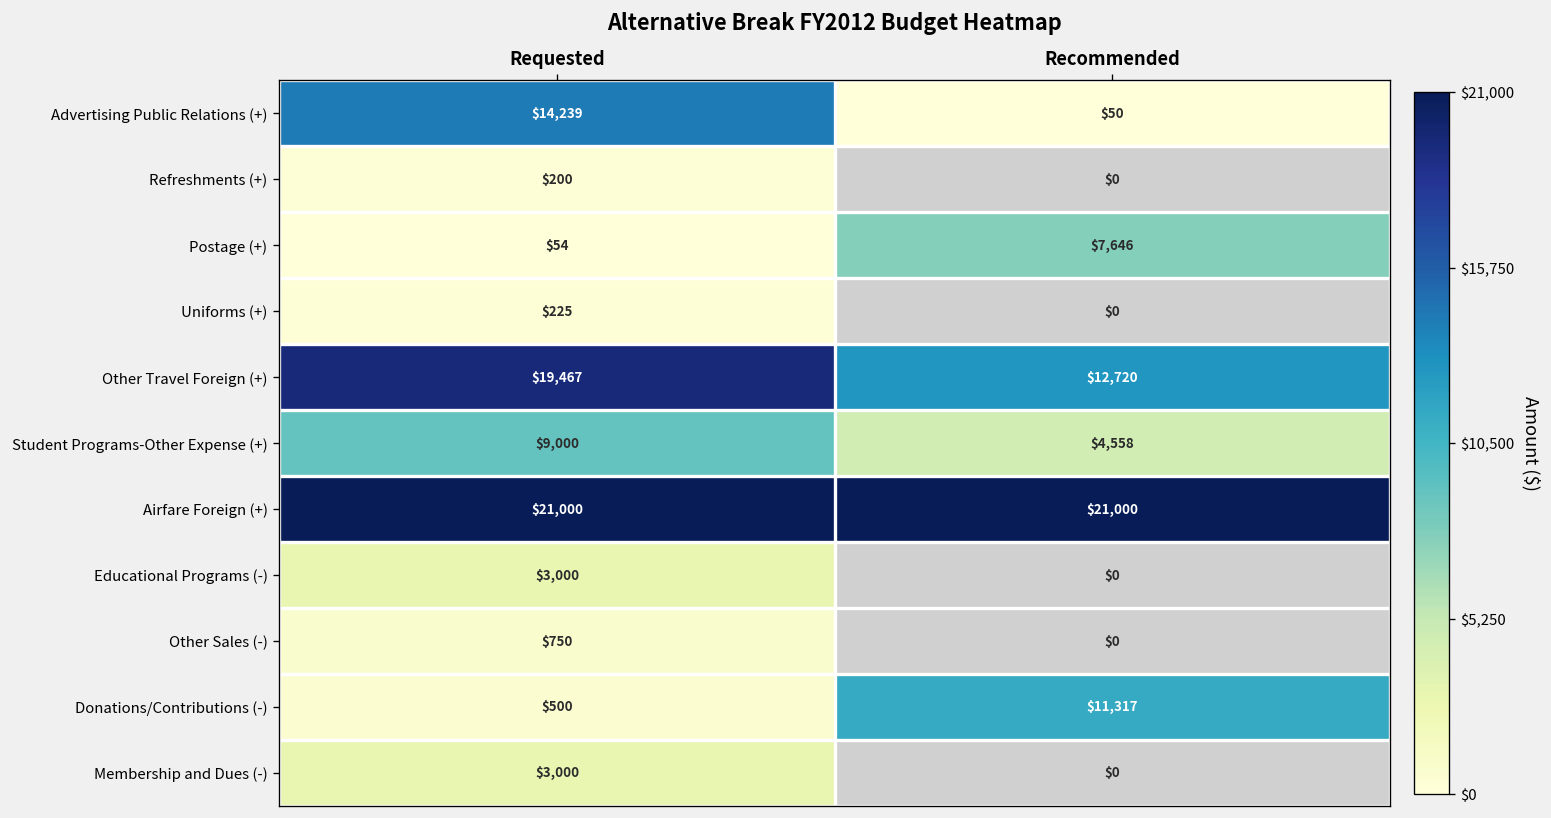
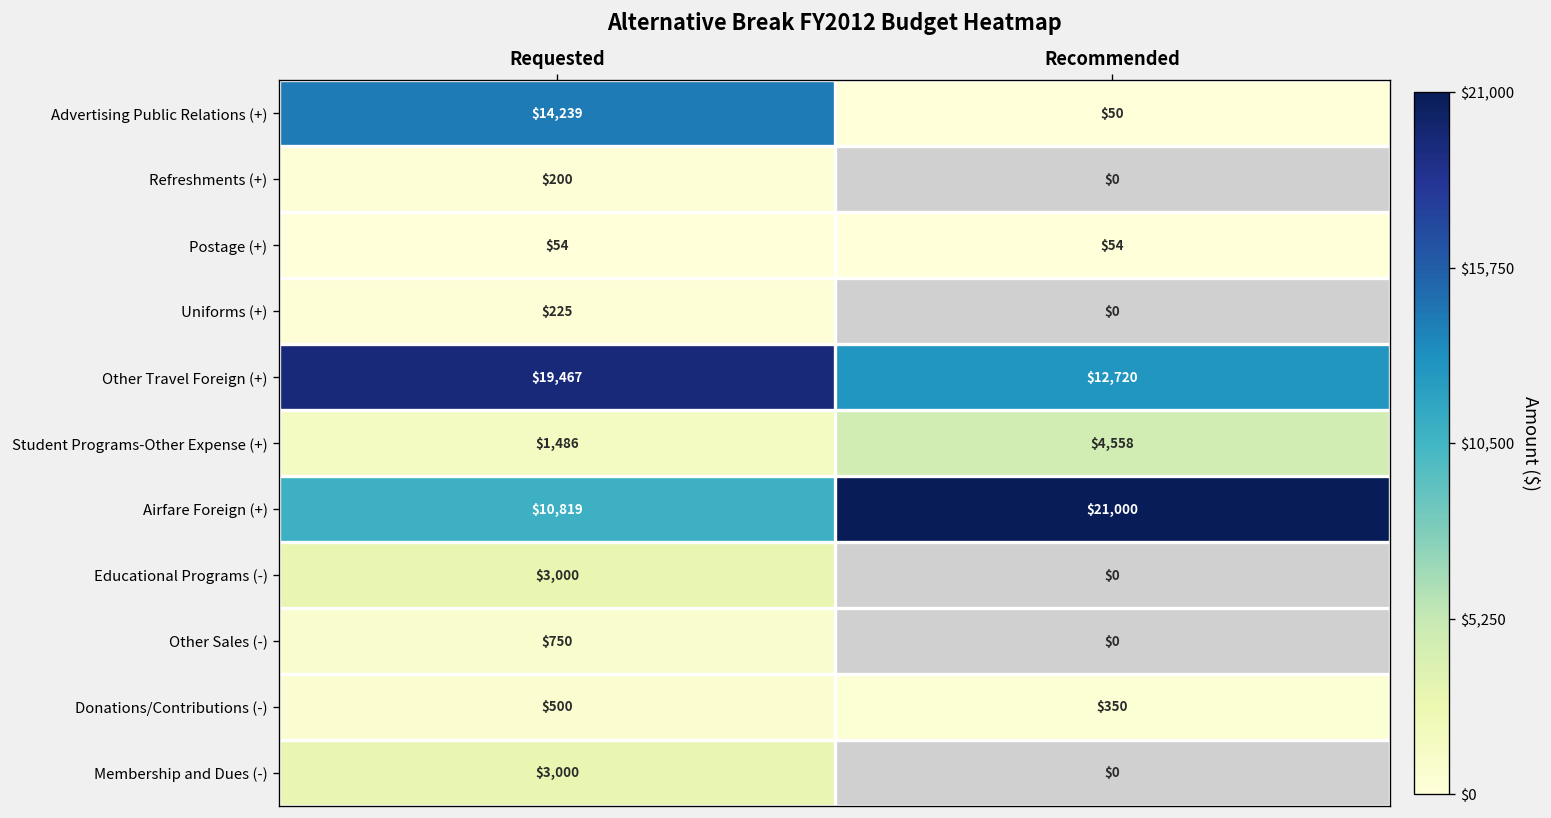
Postage (+), Recommended: $7,646 -> $54
Student Programs-Other Expense (+), Requested: $9,000 -> $1,486
Airfare Foreign (+), Requested: $21,000 -> $10,819
Donations/Contributions (-), Recommended: $11,317 -> $350
